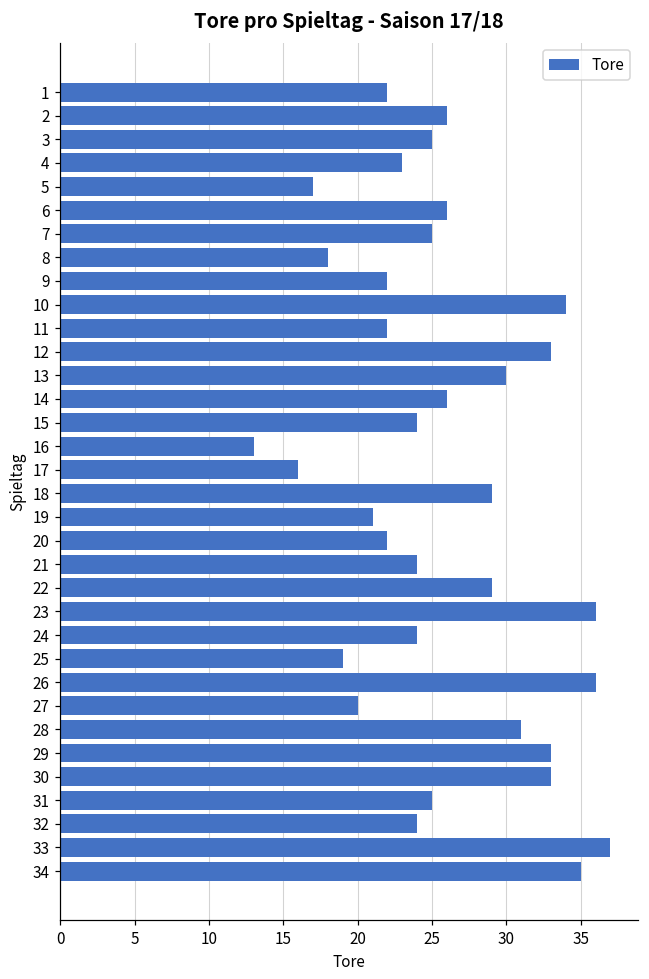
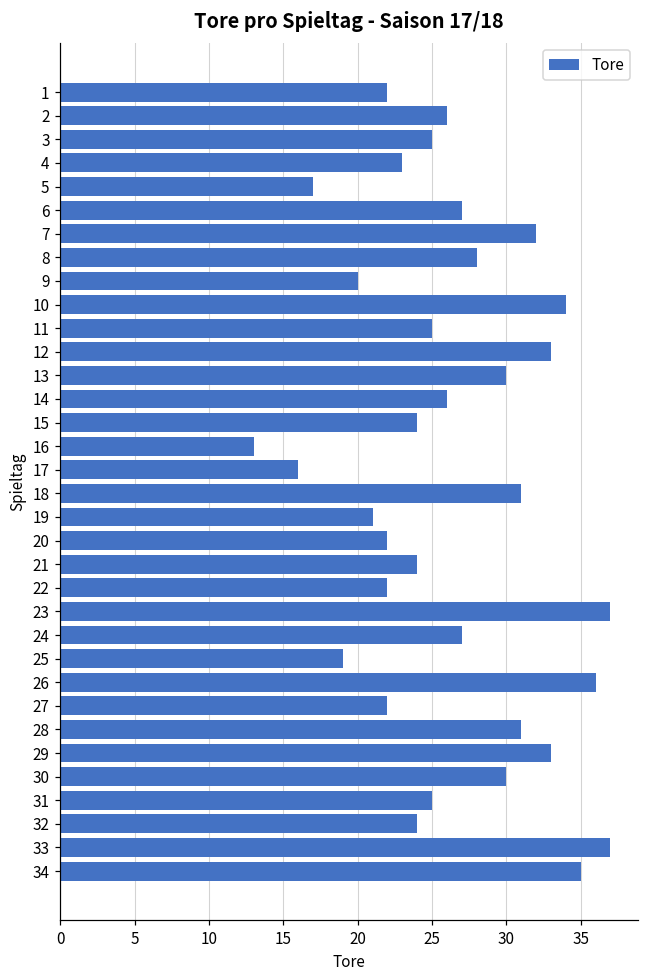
6: 26 -> 27
7: 25 -> 32
8: 18 -> 28
9: 22 -> 20
11: 22 -> 25
18: 29 -> 31
22: 29 -> 22
23: 36 -> 37
24: 24 -> 27
27: 20 -> 22
30: 33 -> 30
